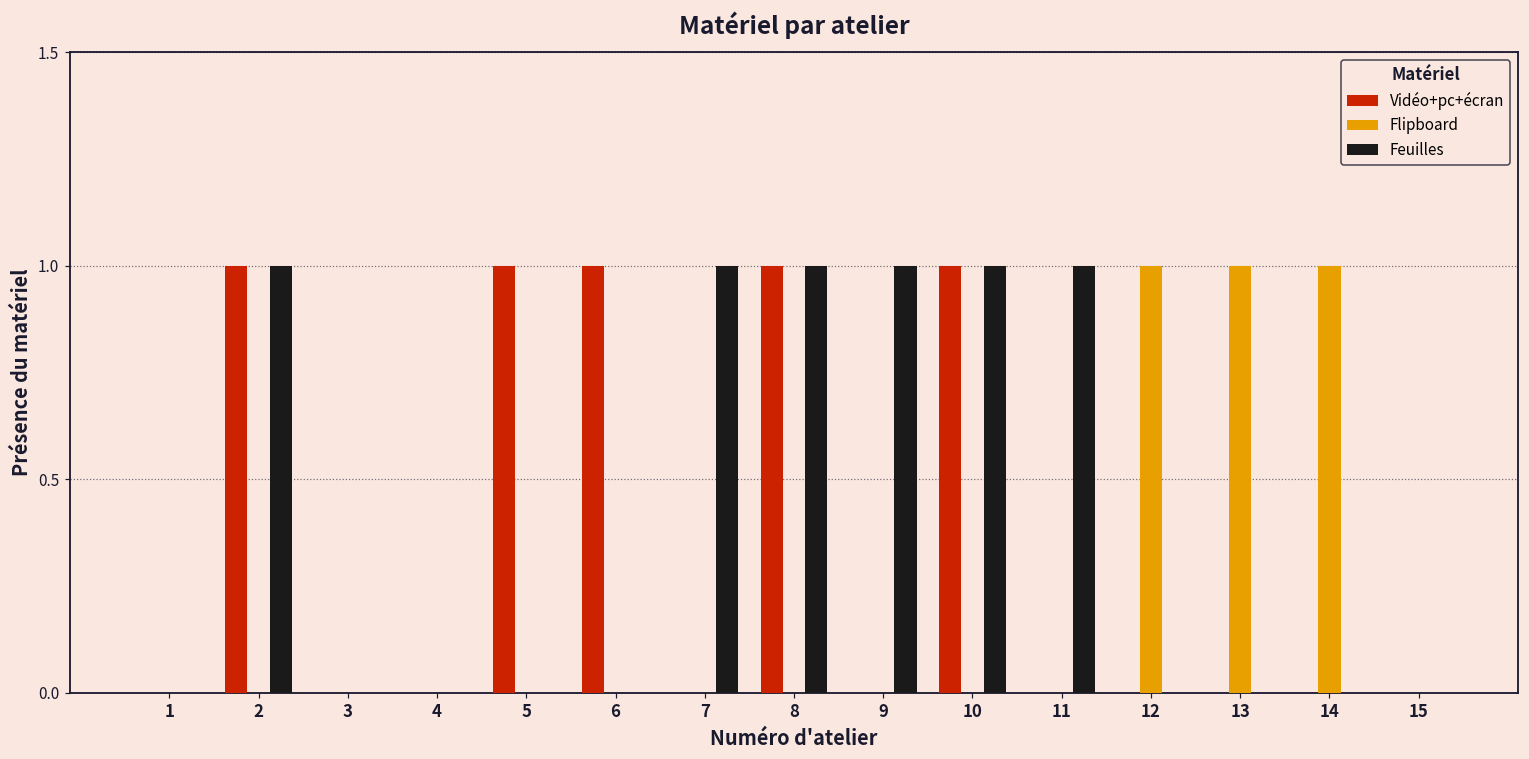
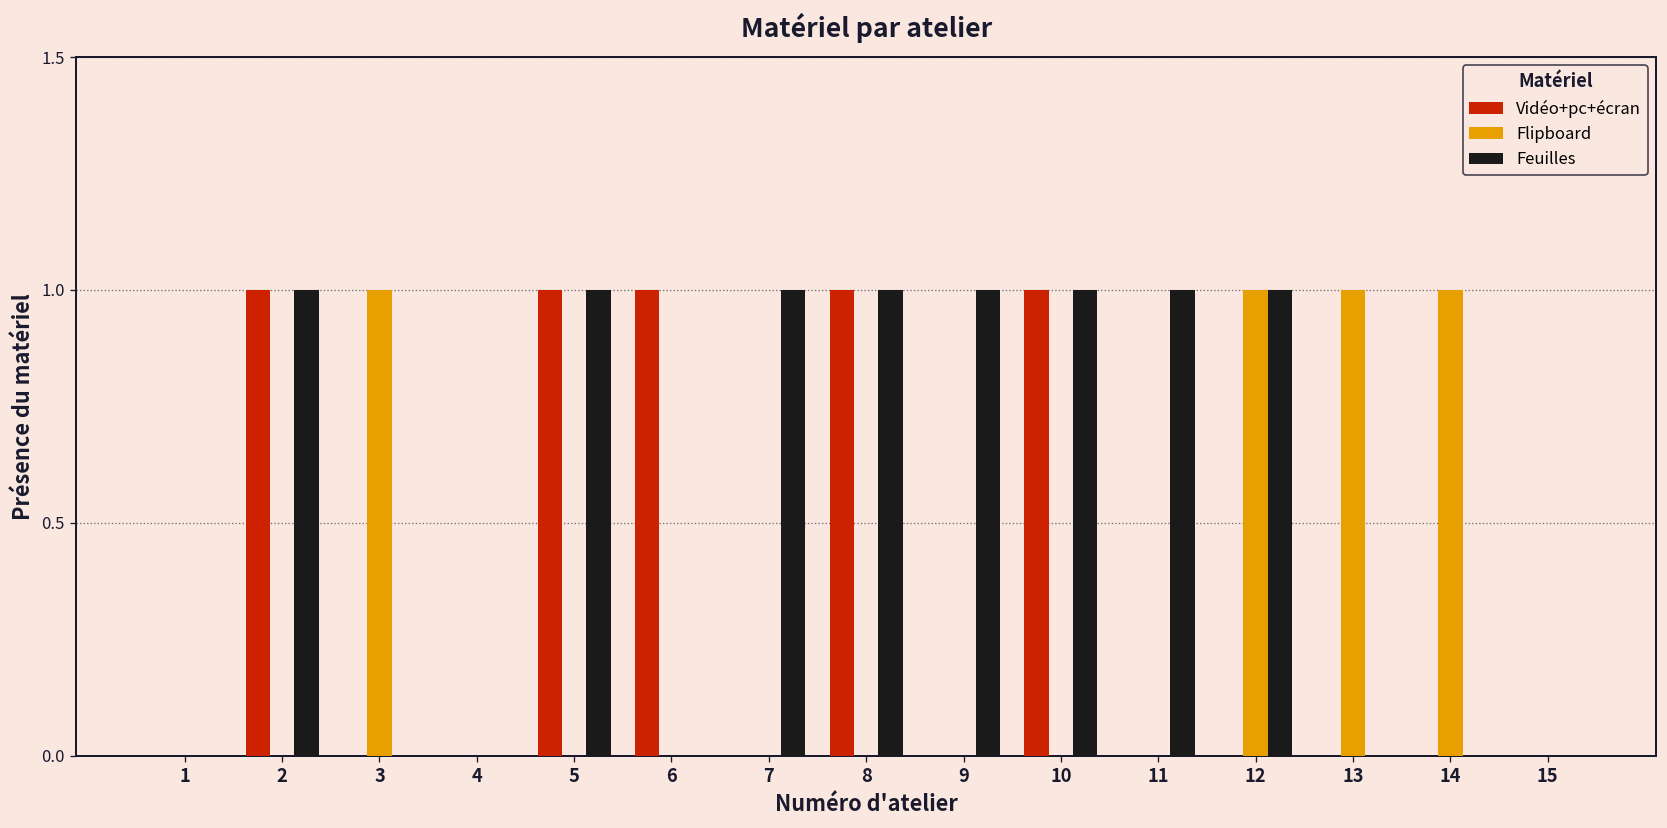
Flipboard, 3: 0 -> 1
Feuilles, 5: 0 -> 1
Feuilles, 12: 0 -> 1
